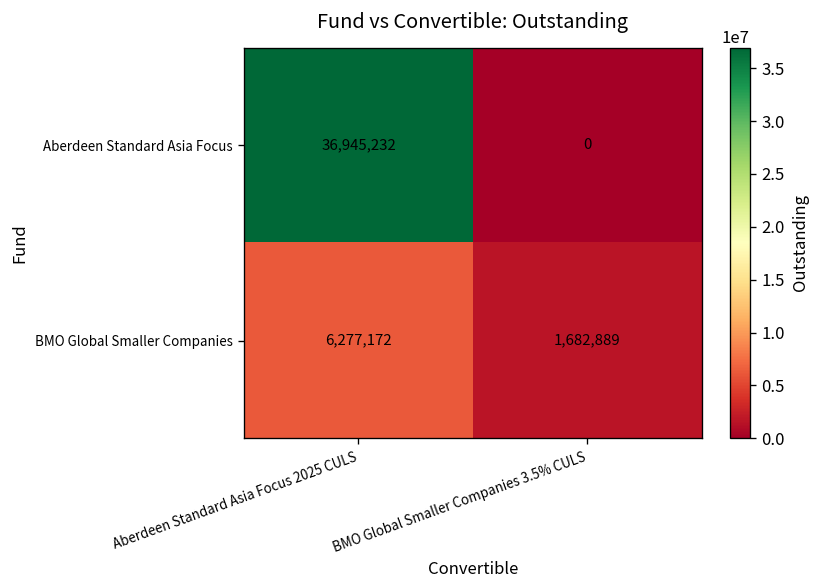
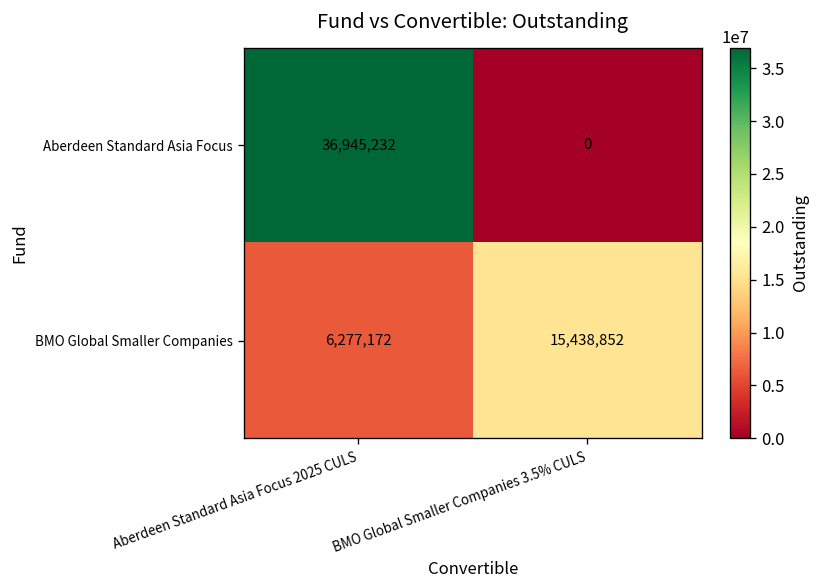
BMO Global Smaller Companies, BMO Global Smaller Companies 3.5% CULS: 1,682,889 -> 15,438,852
